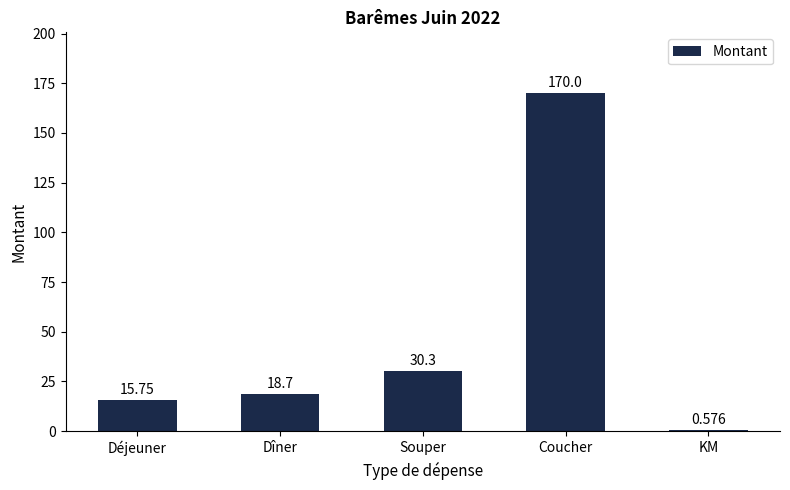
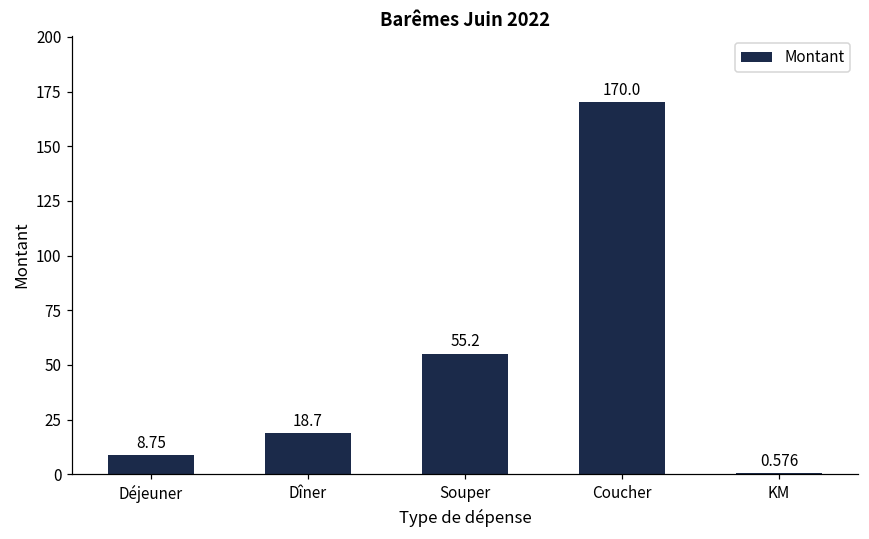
Déjeuner: 15.75 -> 8.75
Souper: 30.3 -> 55.2
